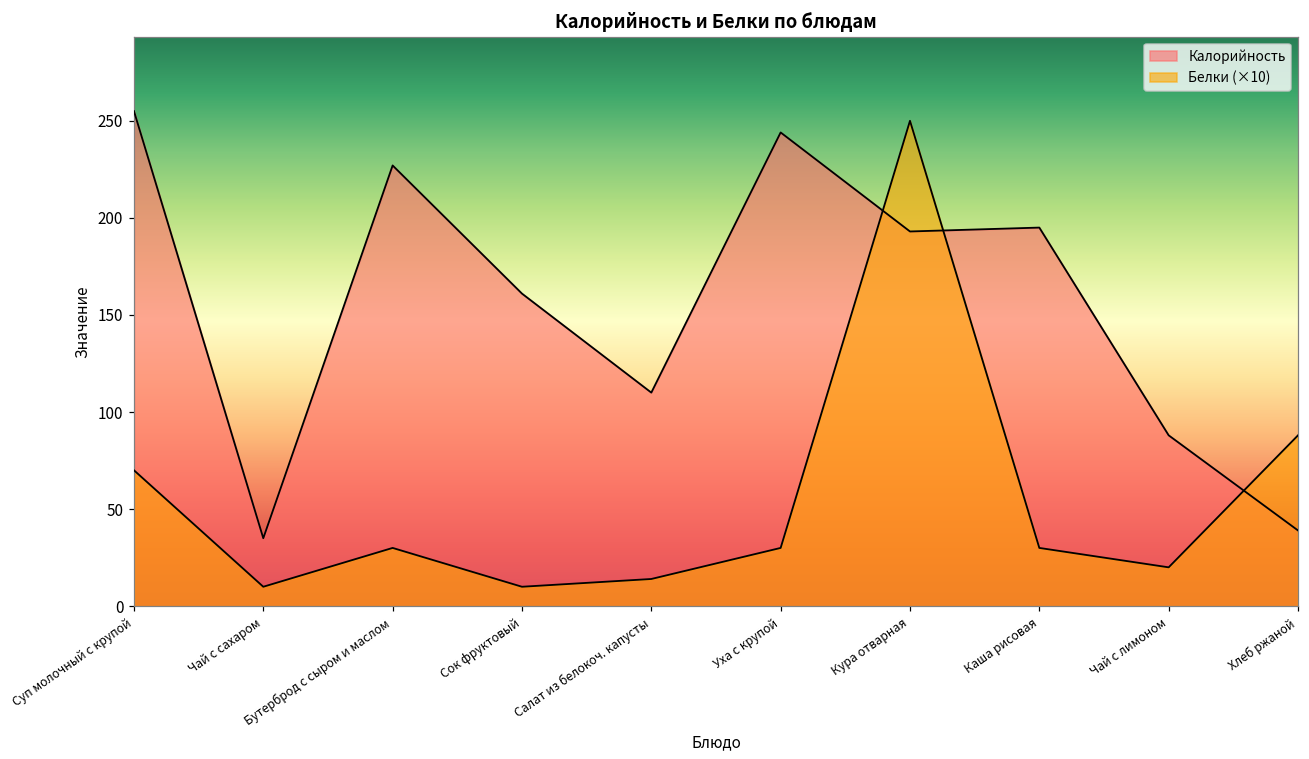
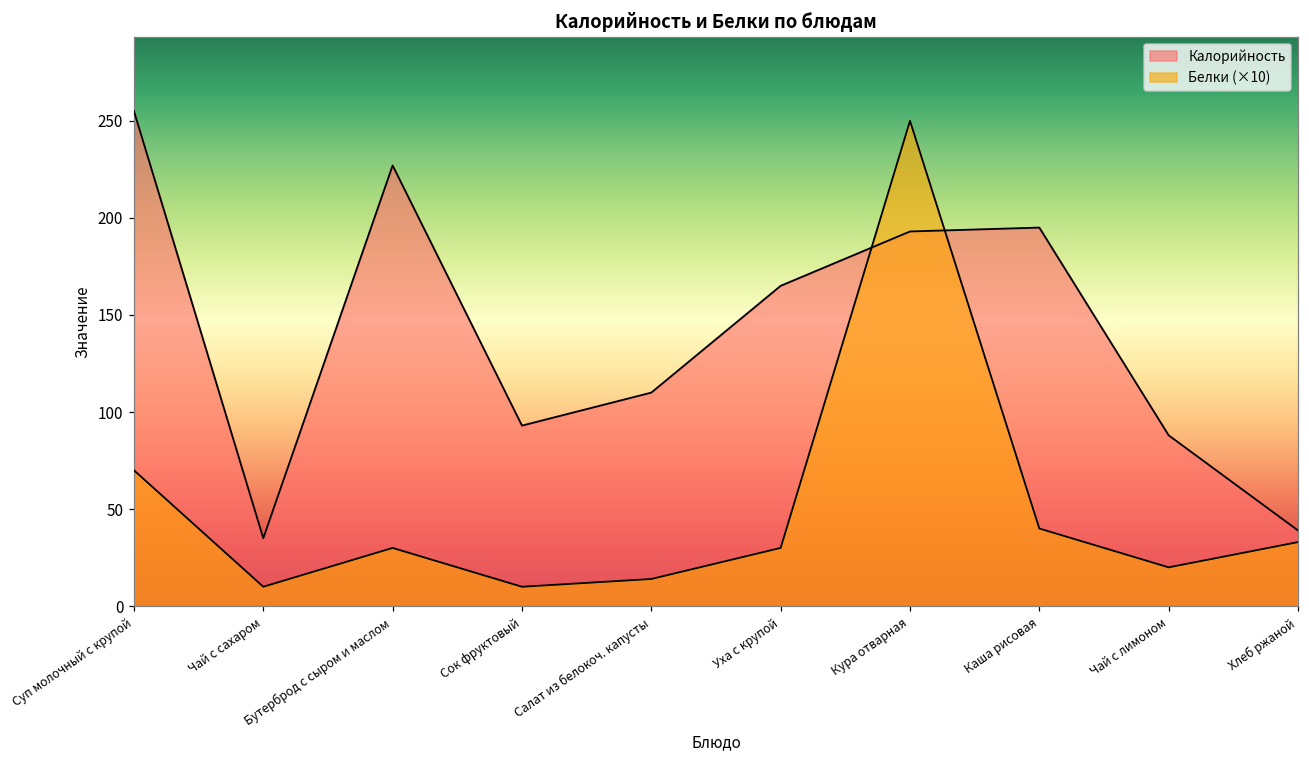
Калорийность, Сок фруктовый: 161 -> 93
Калорийность, Уха с крупой: 244 -> 165
Белки (×10), Каша рисовая: 30 -> 40
Белки (×10), Хлеб ржаной: 88 -> 33
